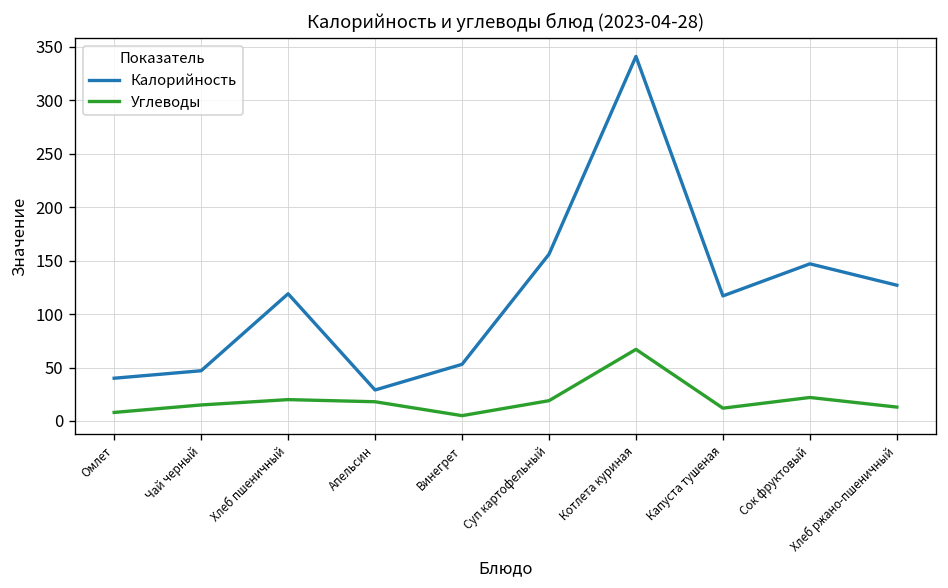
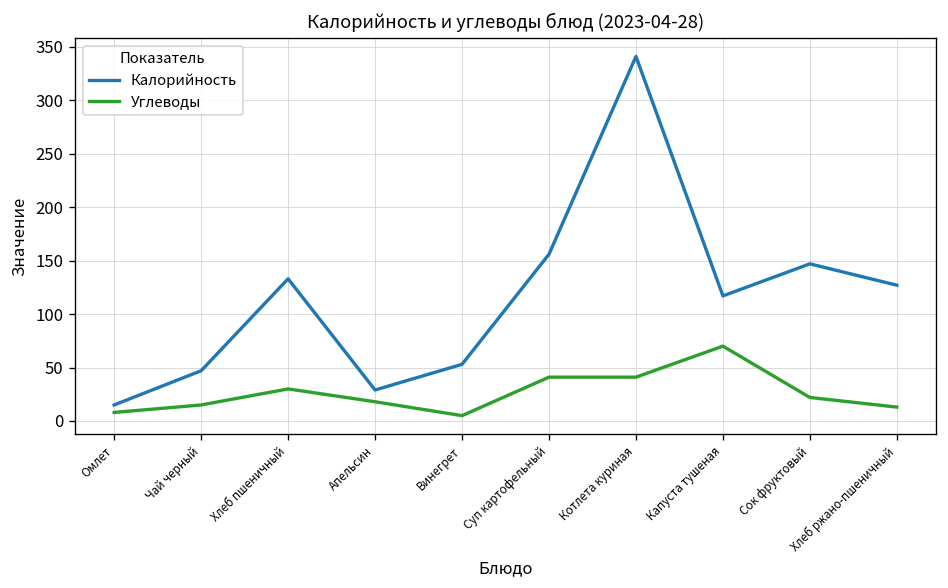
Калорийность, Омлет: 40 -> 20
Калорийность, Хлеб пшеничный: 120 -> 130
Углеводы, Хлеб пшеничный: 20 -> 30
Углеводы, Суп картофельный: 20 -> 40
Углеводы, Котлета куриная: 70 -> 40
Углеводы, Капуста тушеная: 10 -> 70
